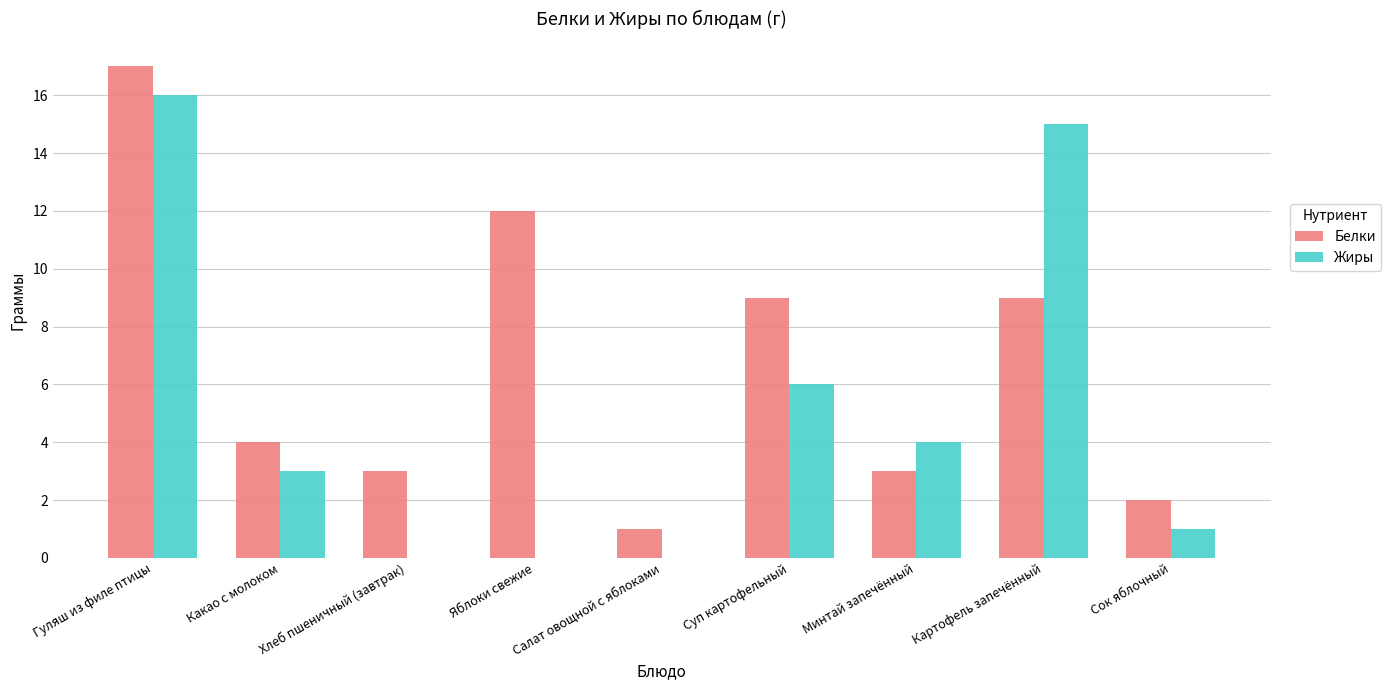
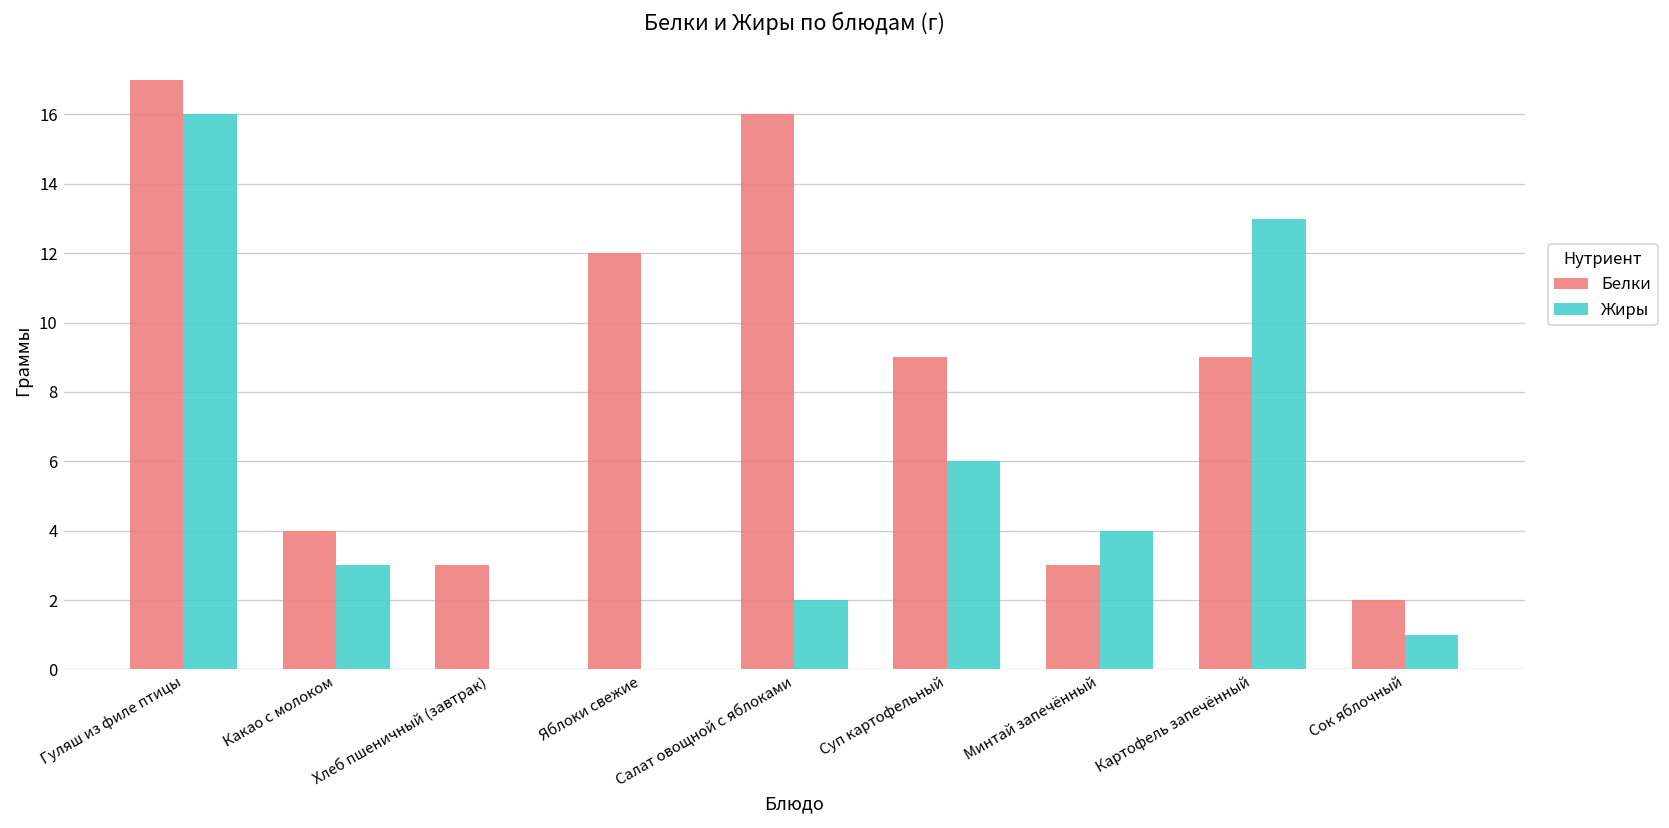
Белки, Салат овощной с яблоками: 1 -> 16
Жиры, Салат овощной с яблоками: 0 -> 2
Жиры, Картофель запечённый: 15 -> 13
